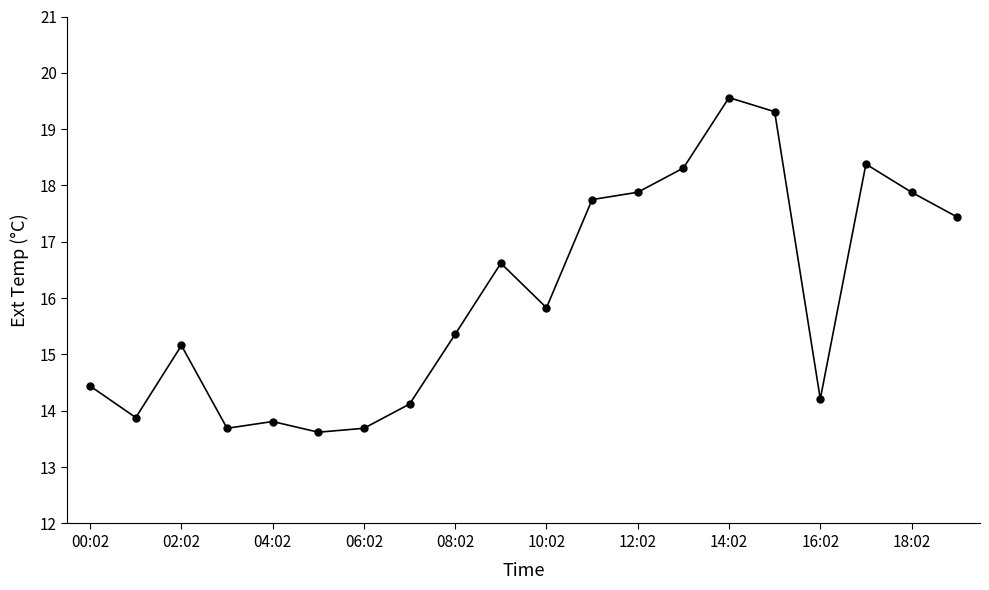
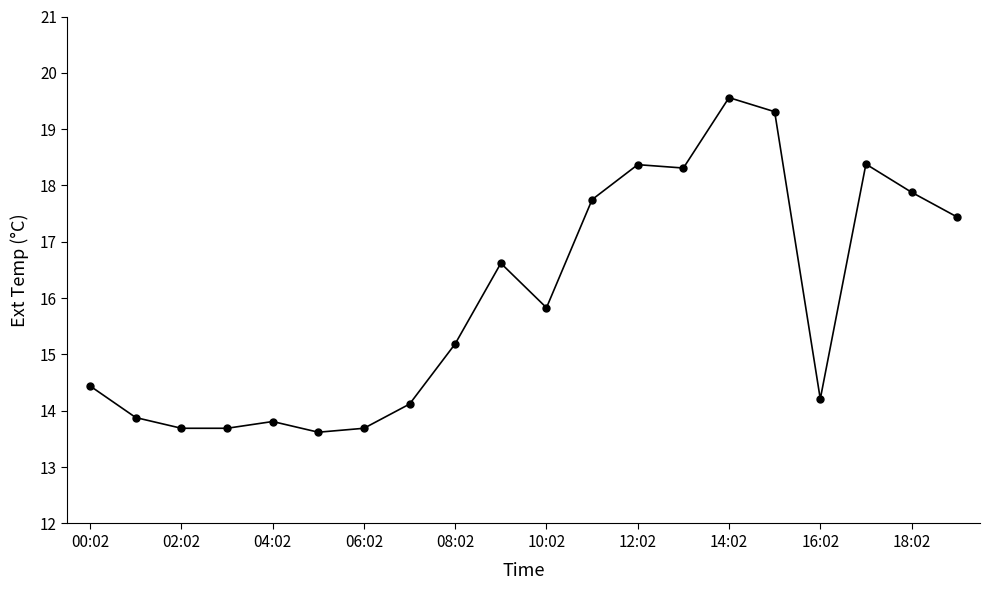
02:02: 15.2 -> 13.7
08:02: 15.4 -> 15.2
12:02: 17.9 -> 18.4
